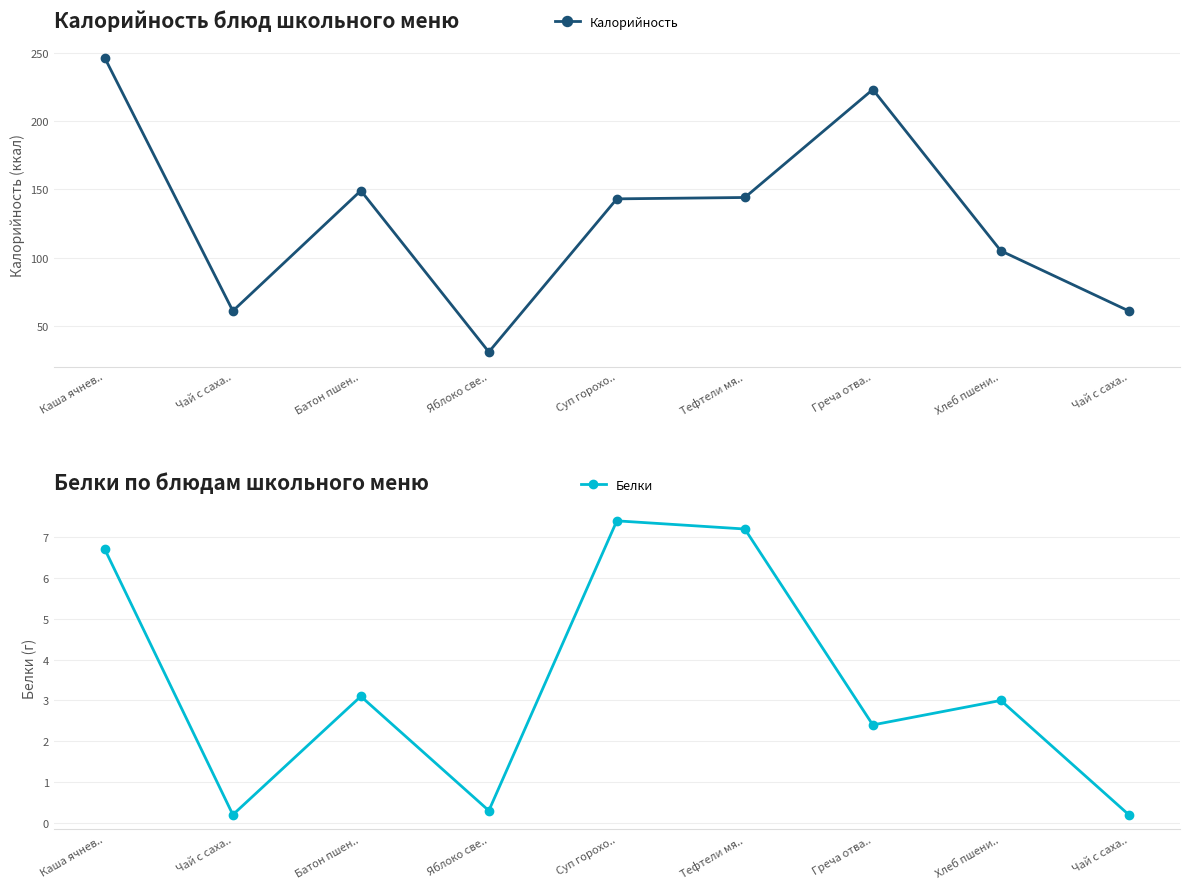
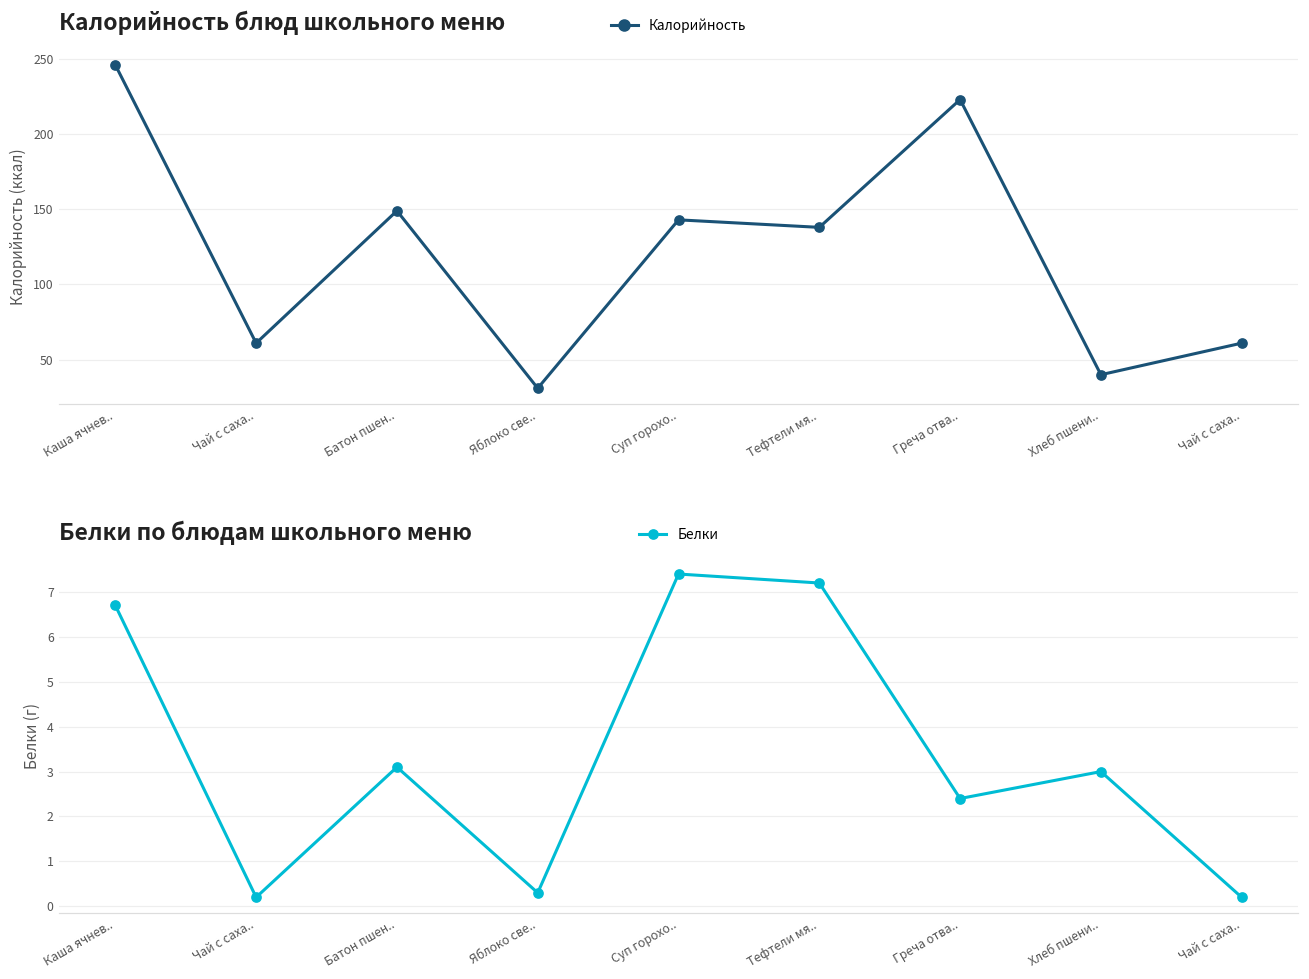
Калорийность блюд школьного меню, Тефтели мя..: 144 -> 138
Калорийность блюд школьного меню, Хлеб пшени..: 105 -> 40
